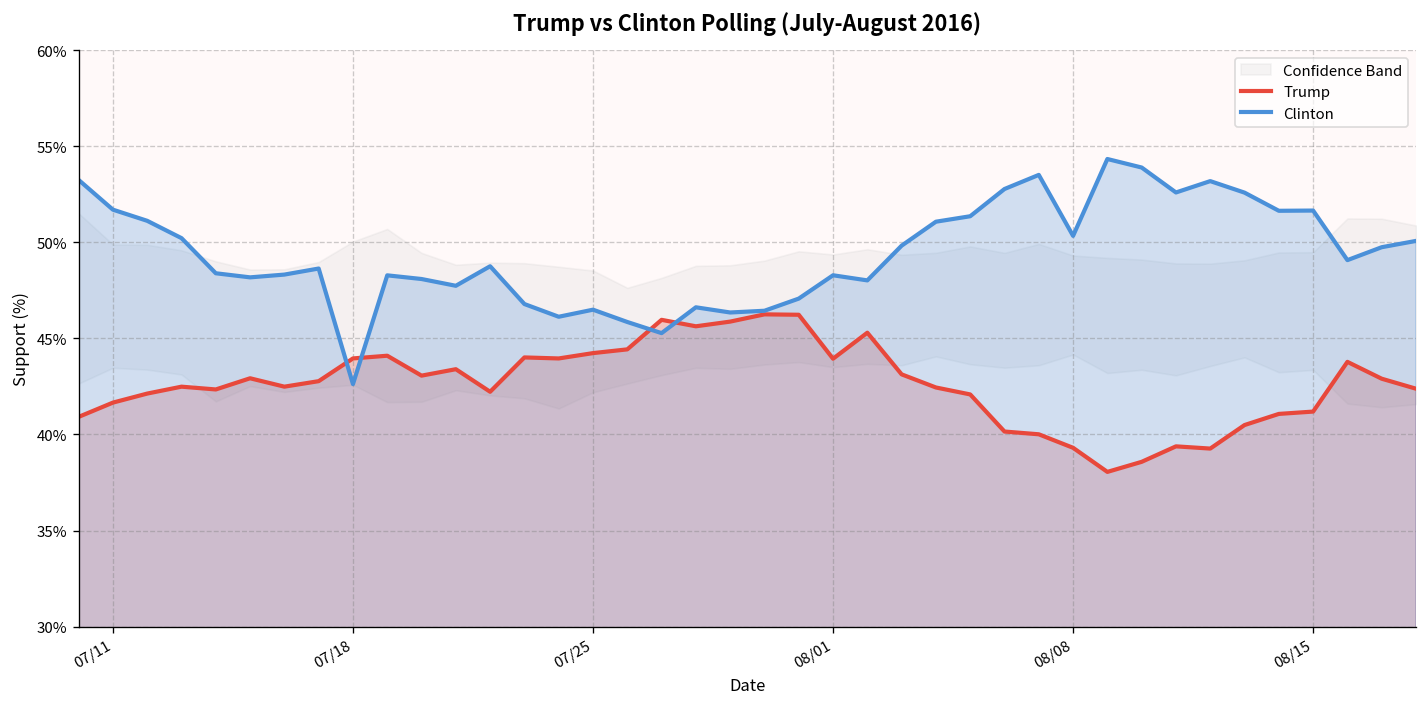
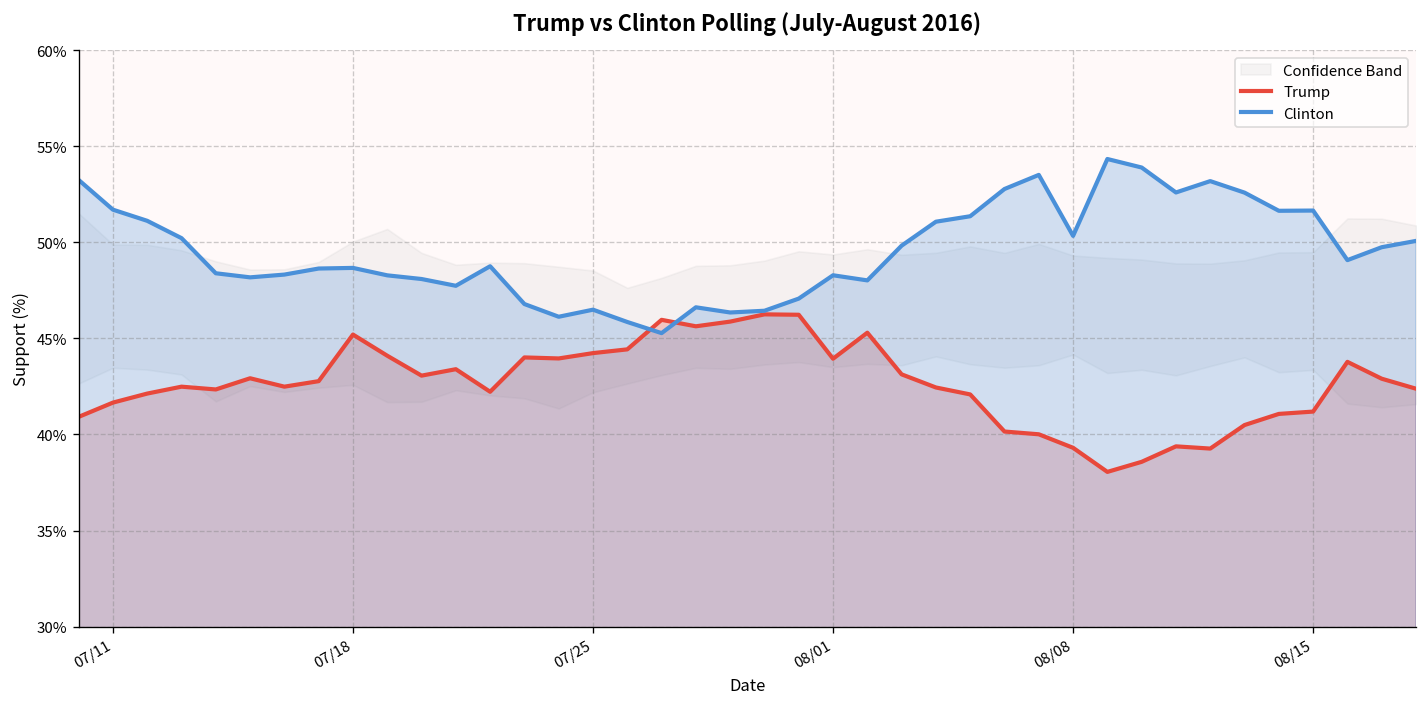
Trump, 07/18: 44.0% -> 45.2%
Clinton, 07/18: 42.6% -> 48.7%
